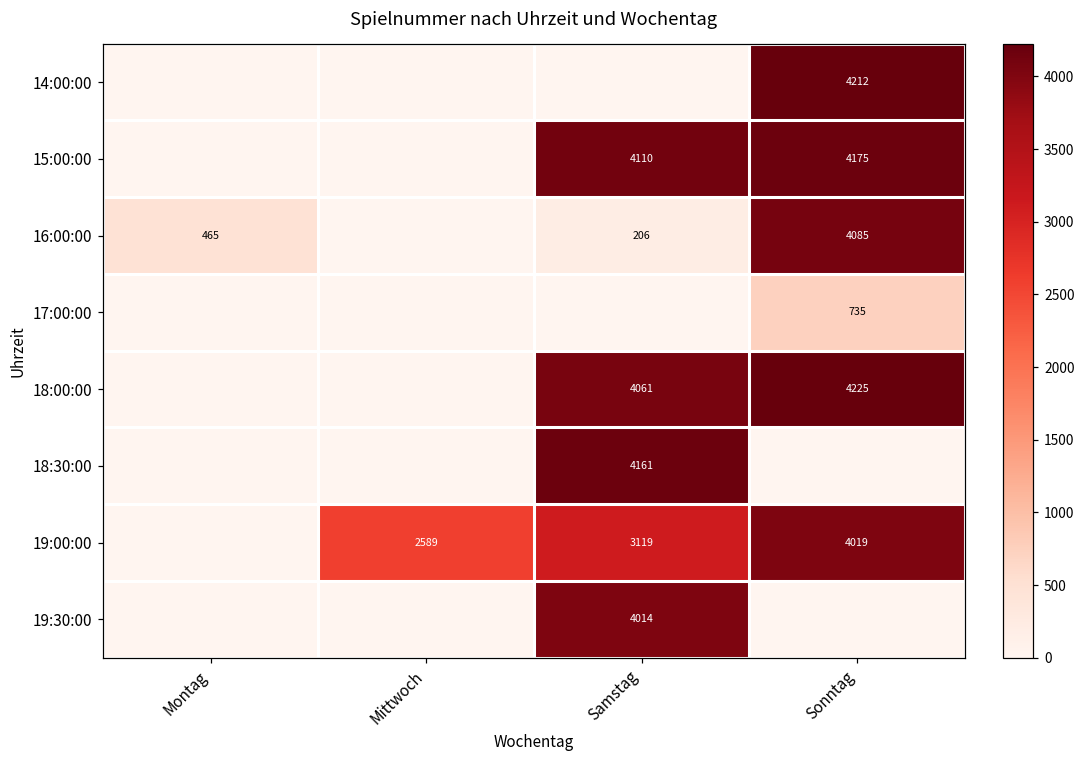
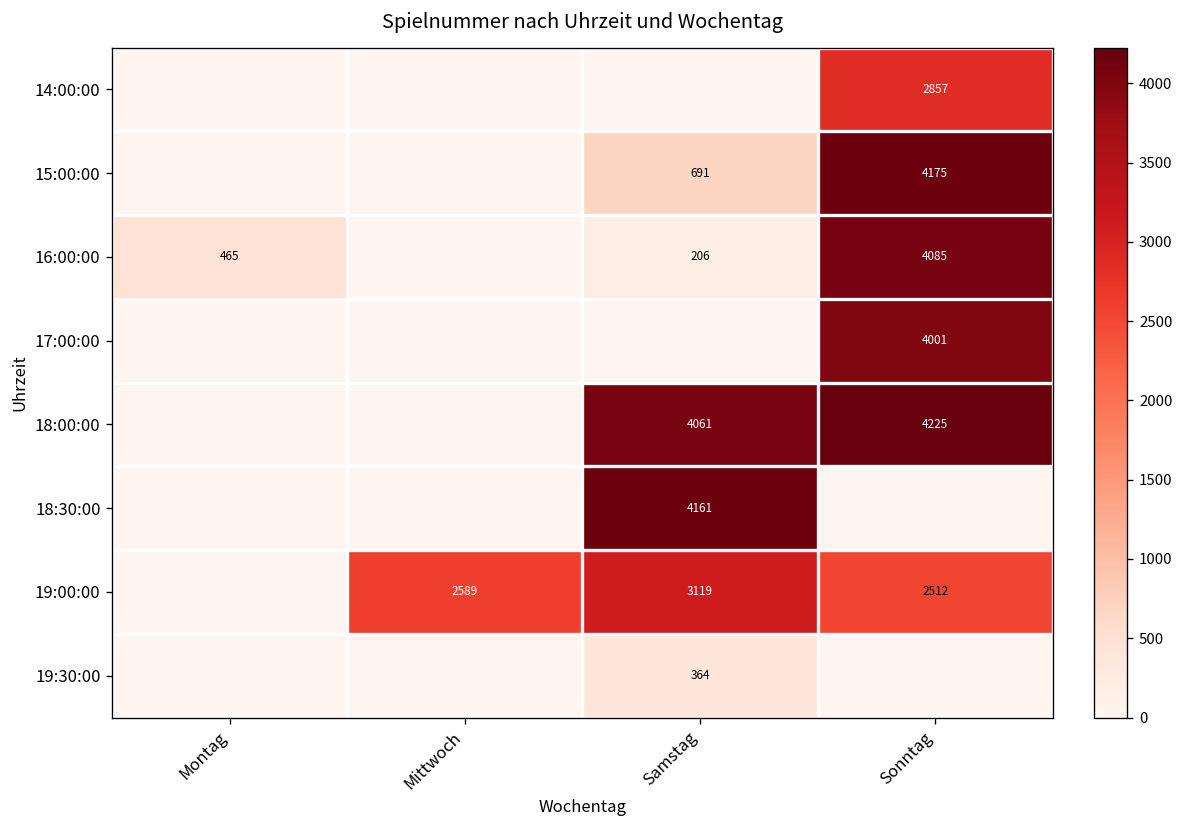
14:00:00, Sonntag: 4212 -> 2857
15:00:00, Samstag: 4110 -> 691
17:00:00, Sonntag: 735 -> 4001
19:00:00, Sonntag: 4019 -> 2512
19:30:00, Samstag: 4014 -> 364
